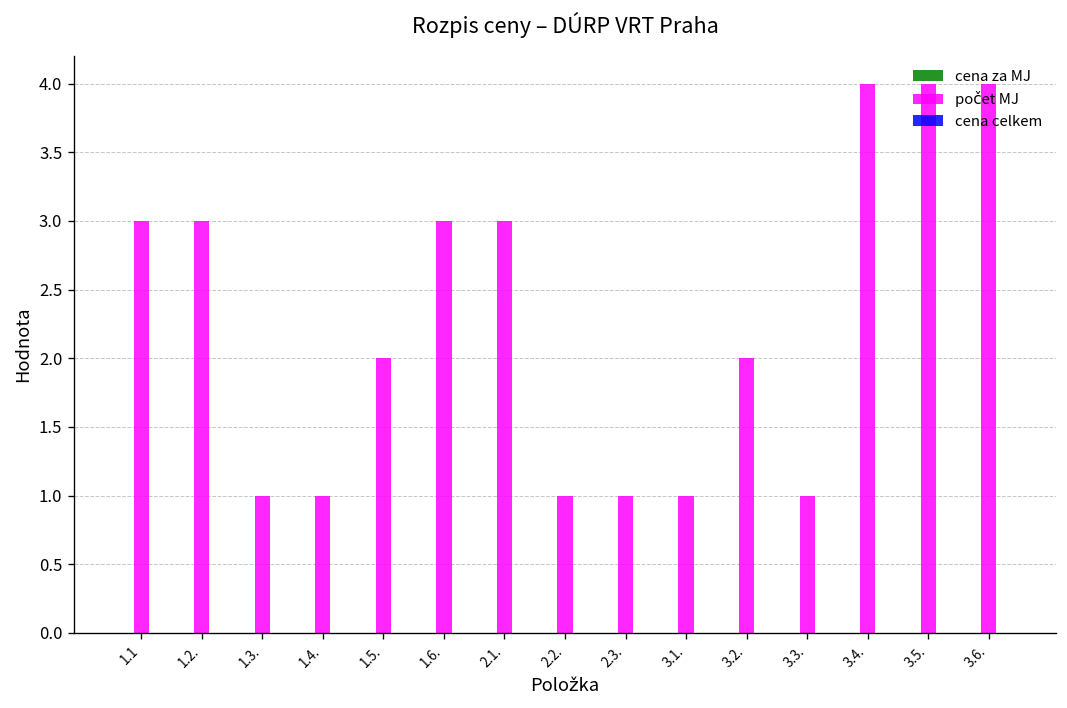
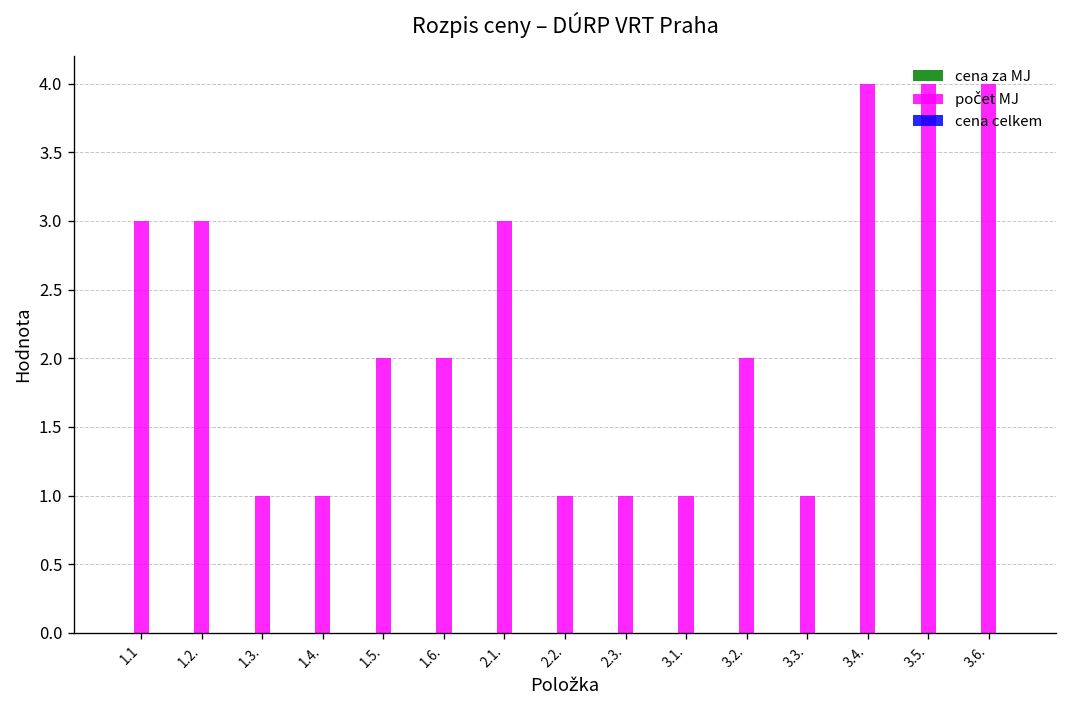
počet MJ, 1.6.: 3 -> 2
